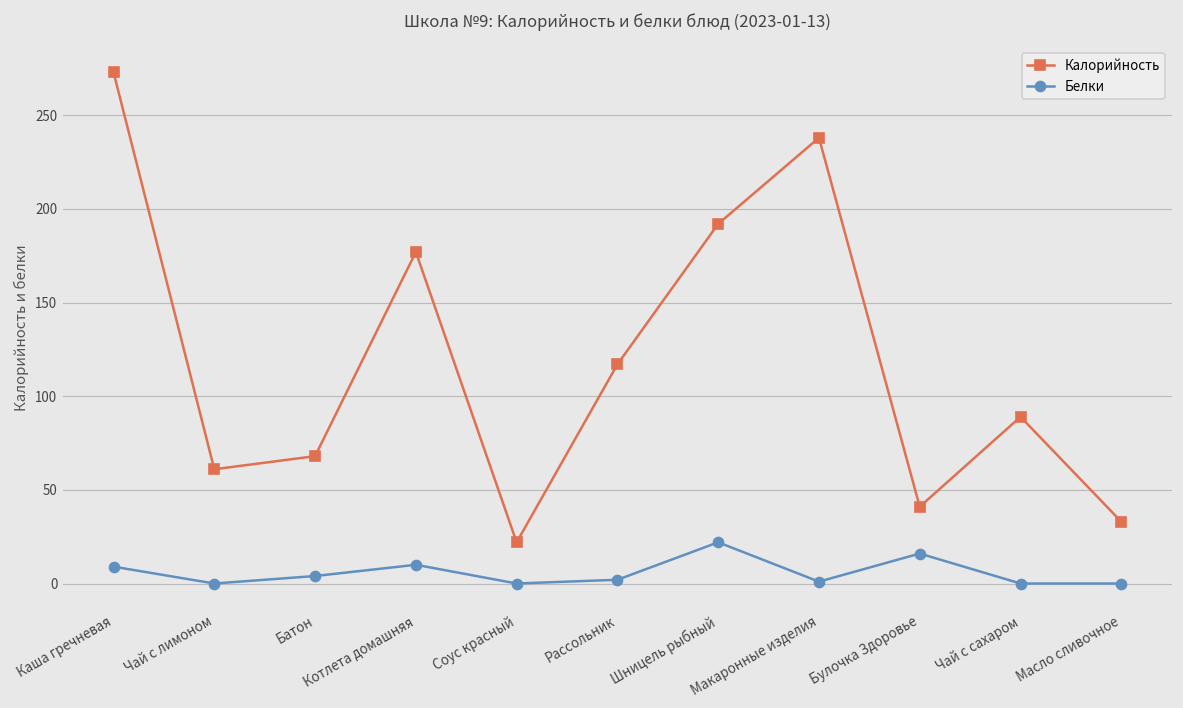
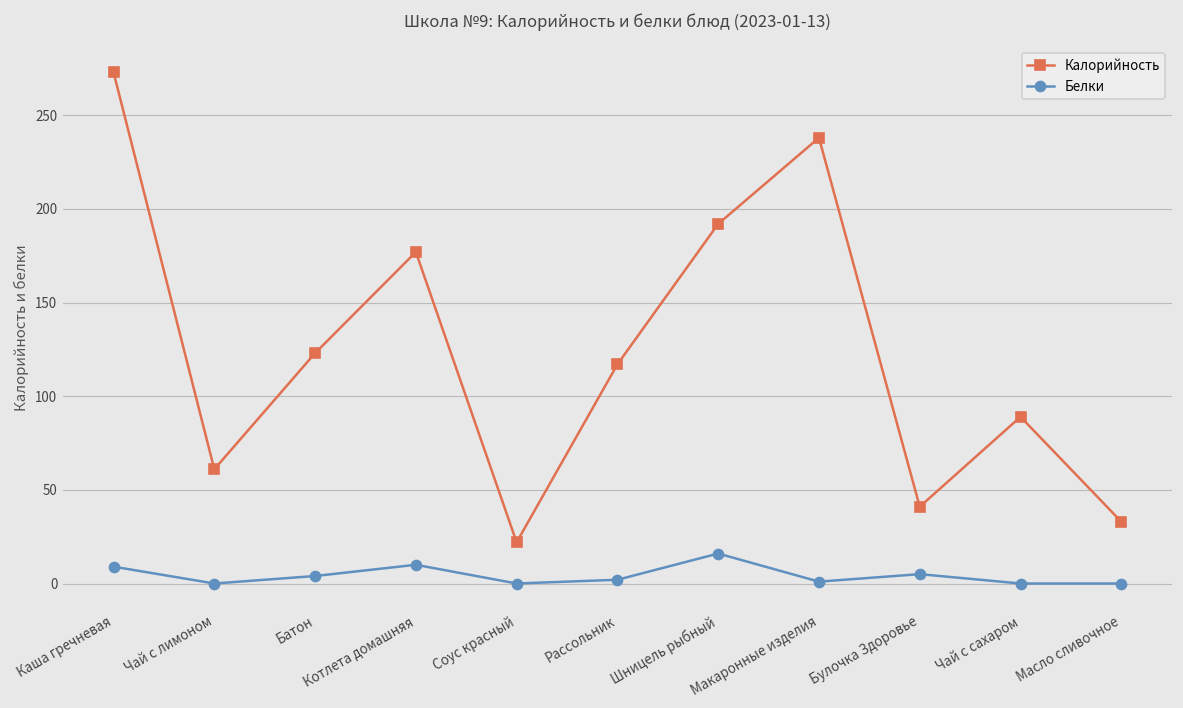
Калорийность, Батон: 68 -> 123
Белки, Шницель рыбный: 22 -> 16
Белки, Булочка Здоровье: 16 -> 5
